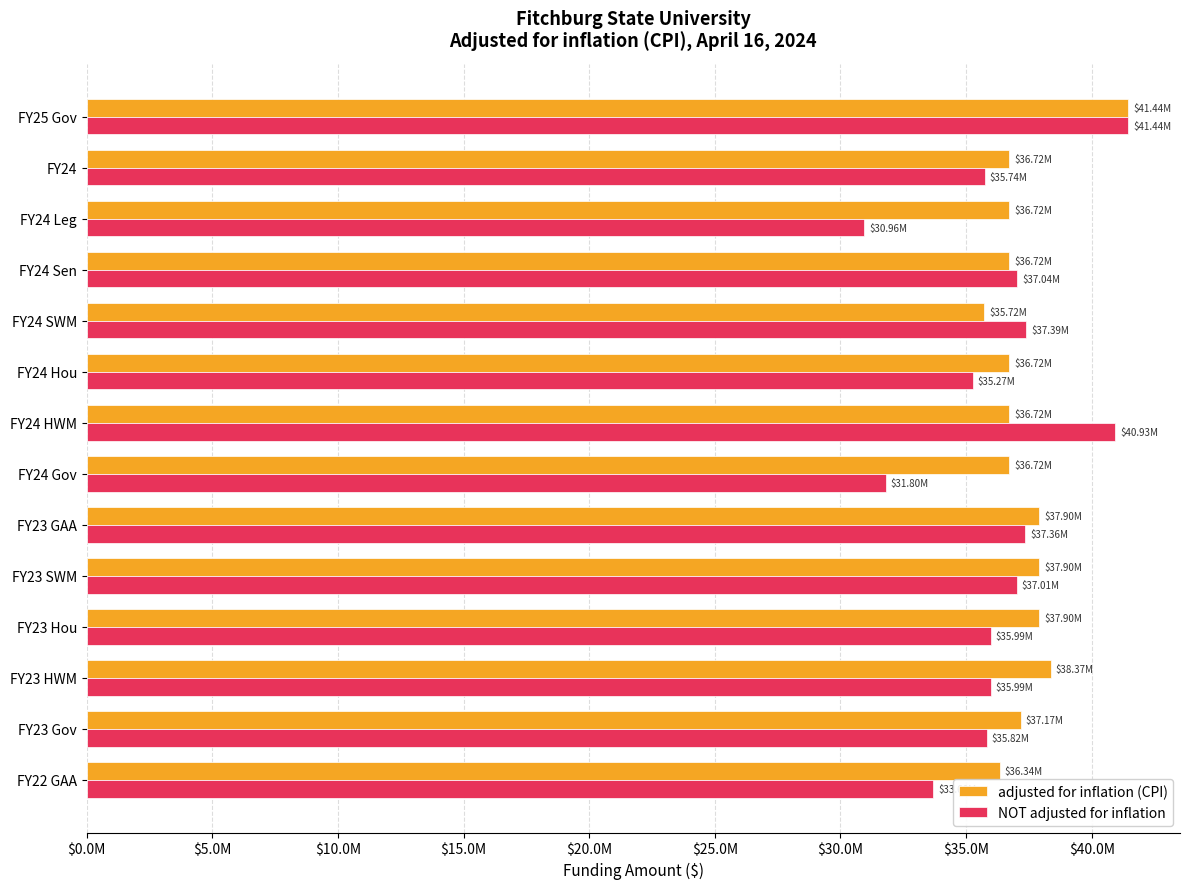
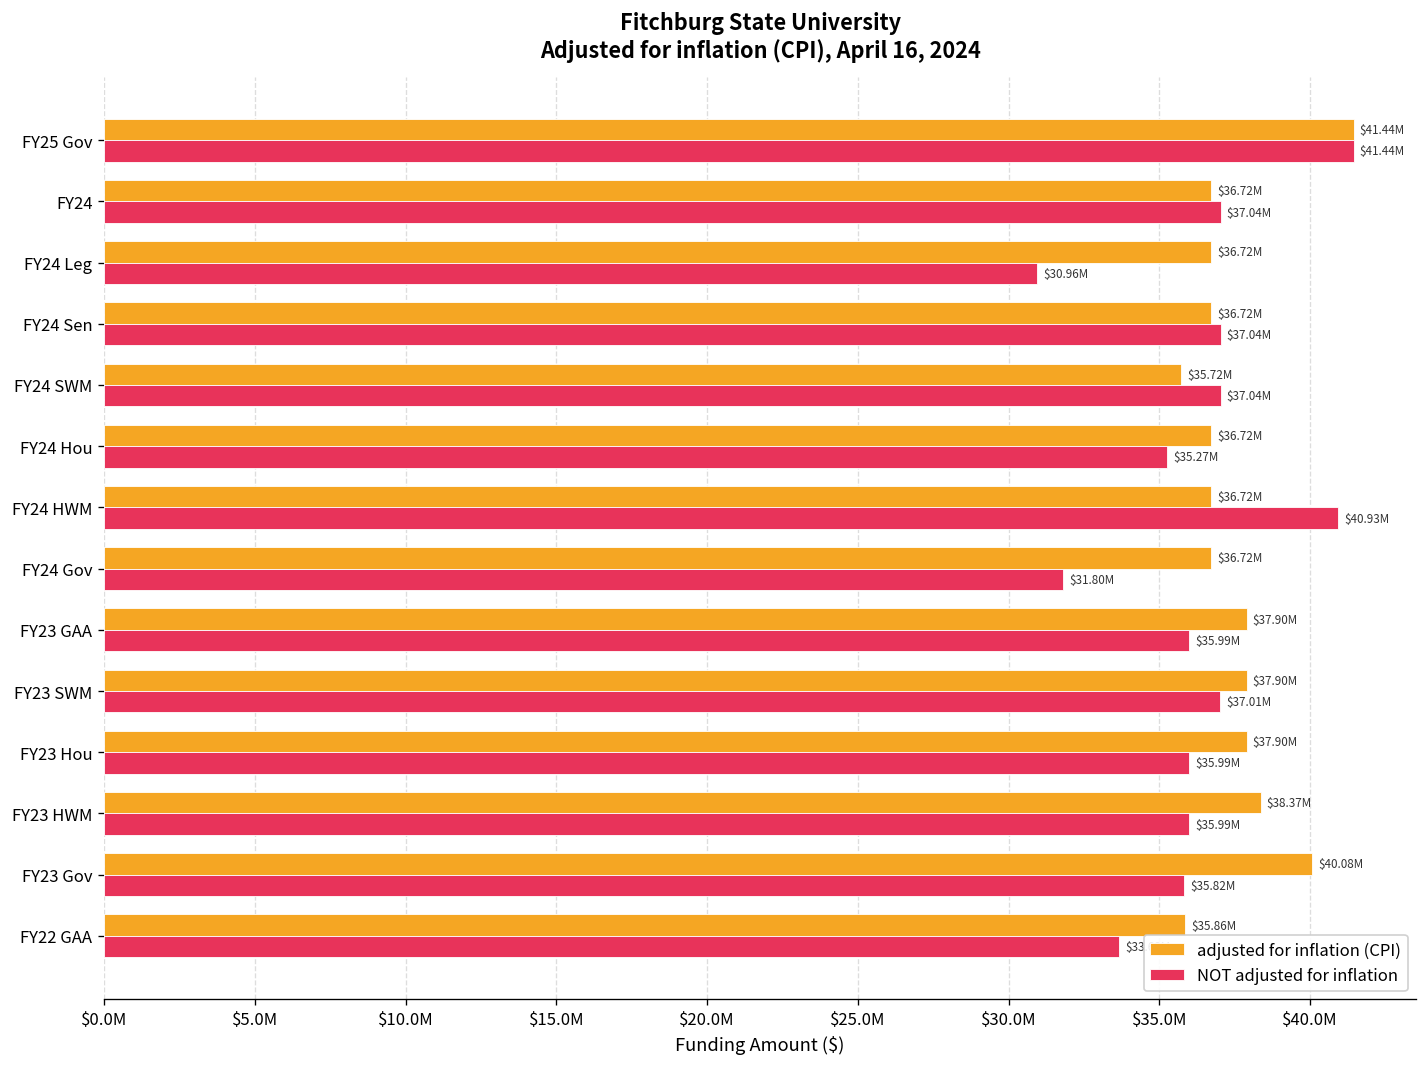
NOT adjusted for inflation, FY24: $35.74M -> $37.04M
NOT adjusted for inflation, FY24 SWM: $37.39M -> $37.04M
NOT adjusted for inflation, FY23 GAA: $37.36M -> $35.99M
adjusted for inflation (CPI), FY23 Gov: $37.17M -> $40.08M
adjusted for inflation (CPI), FY22 GAA: $36.34M -> $35.86M
